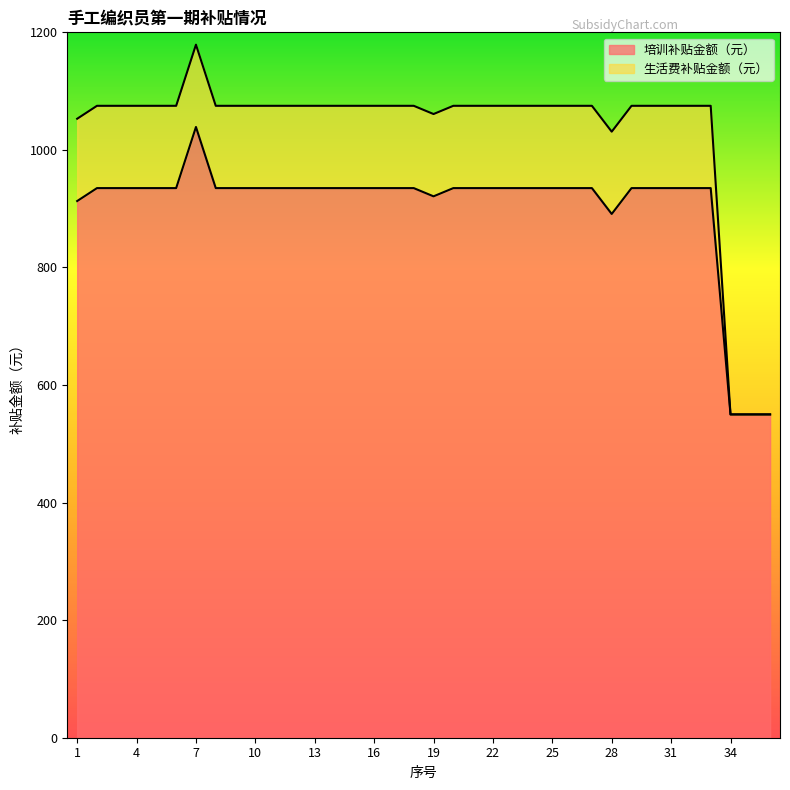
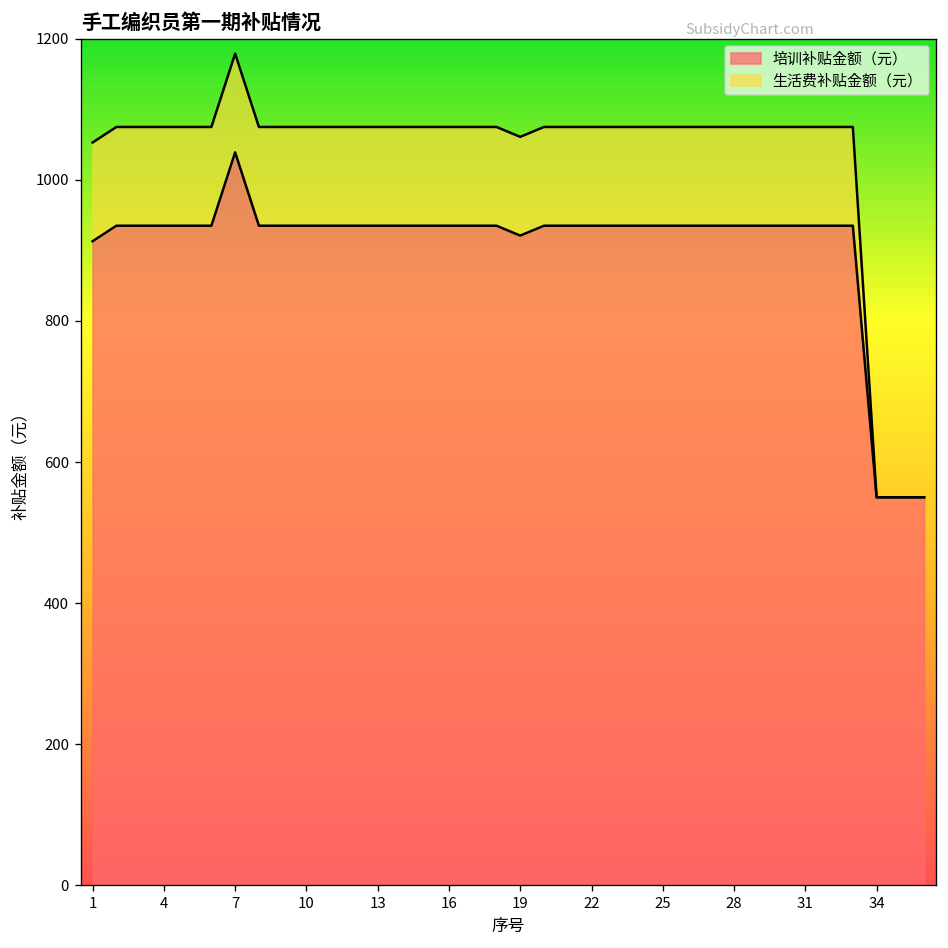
培训补贴金额（元）, 28: 890 -> 940
